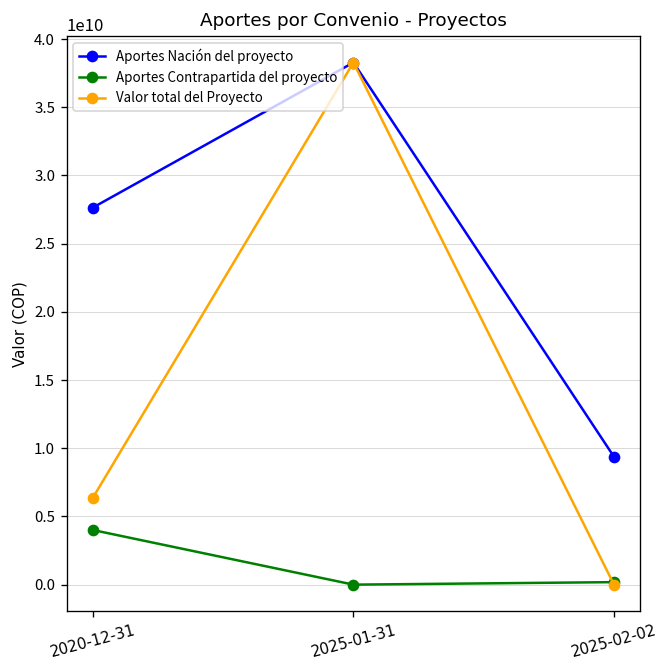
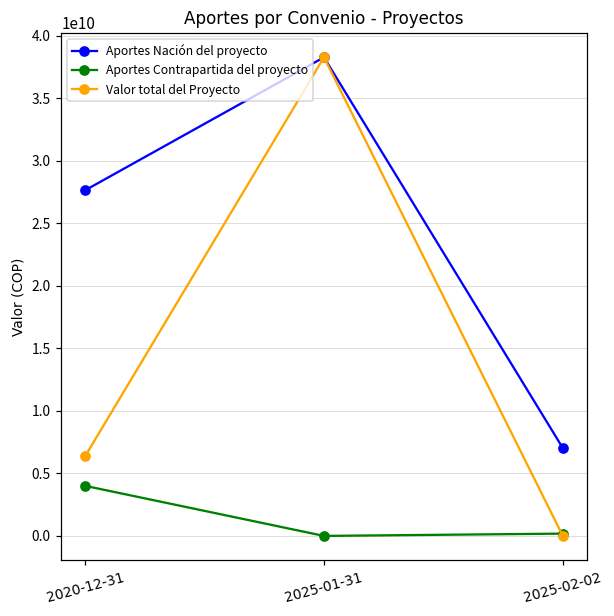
Aportes Nación del proyecto, 2025-02-02: 9400000000 -> 7000000000
